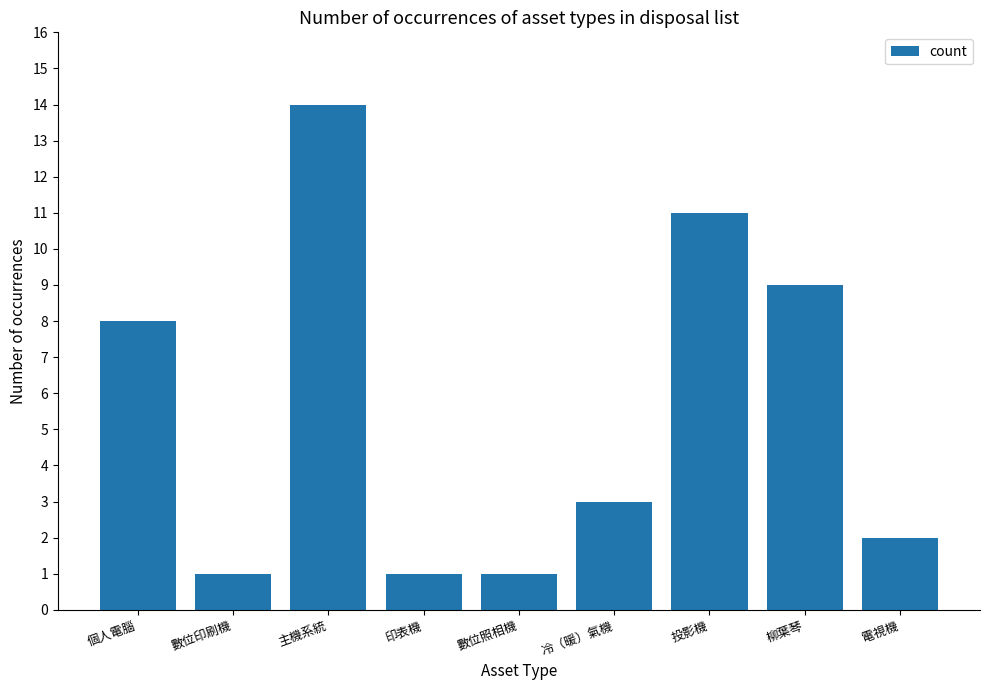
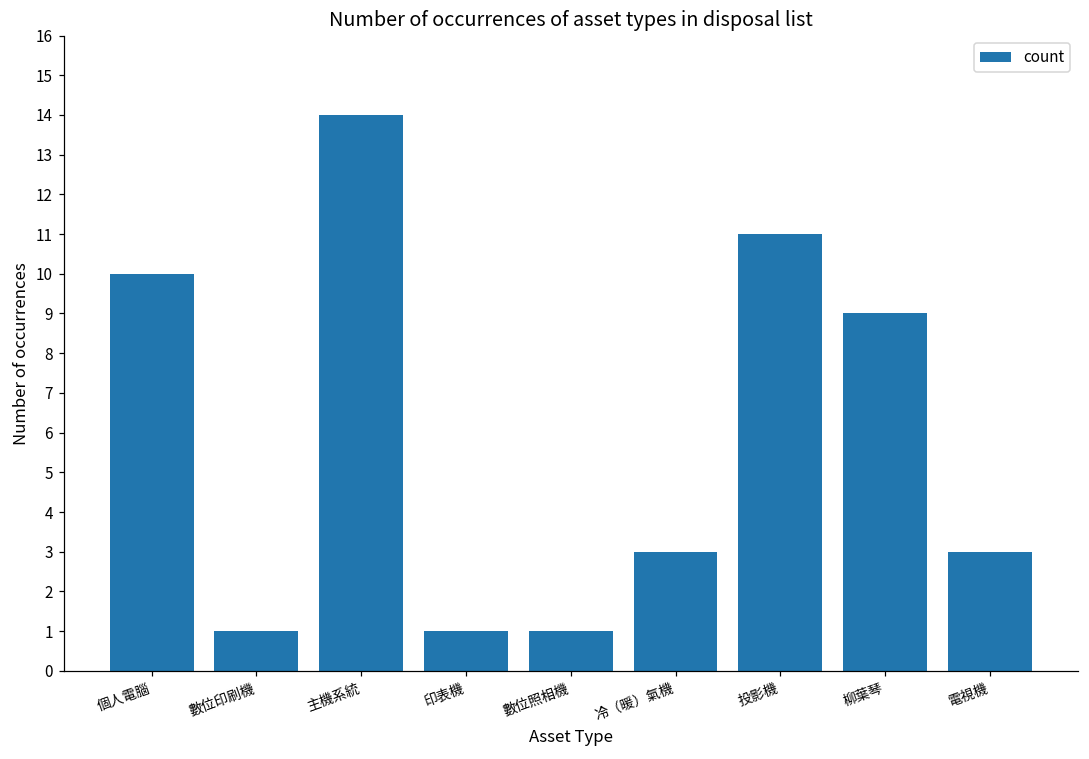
個人電腦: 8 -> 10
電視機: 2 -> 3
